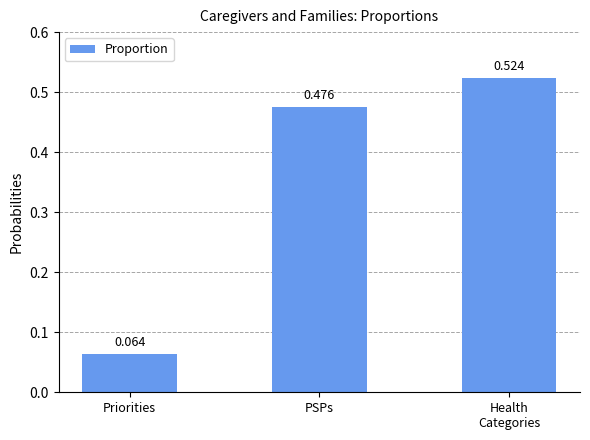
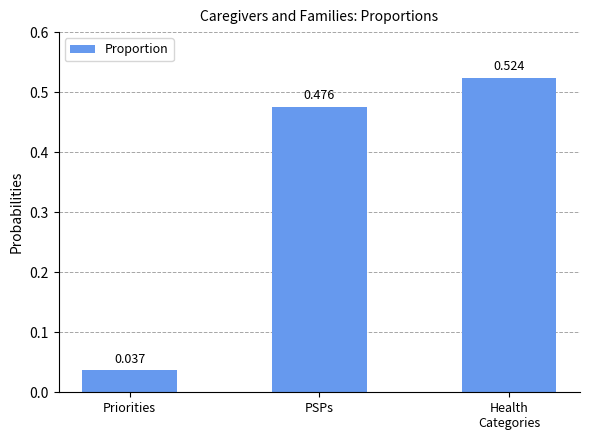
Priorities: 0.064 -> 0.037
